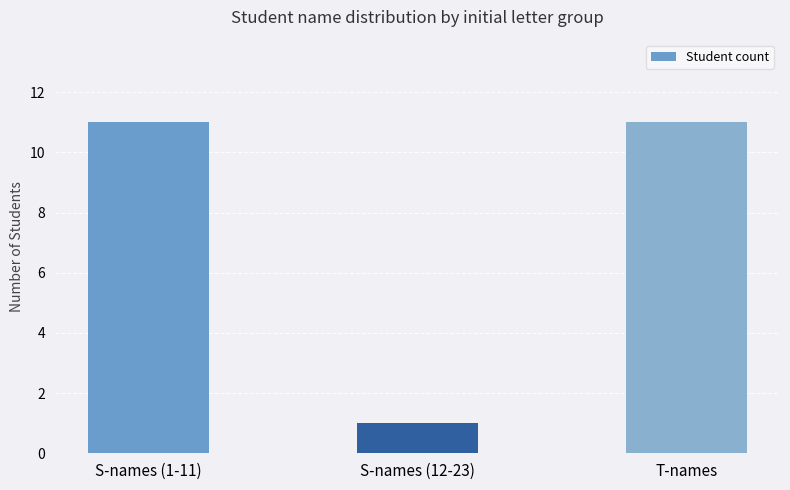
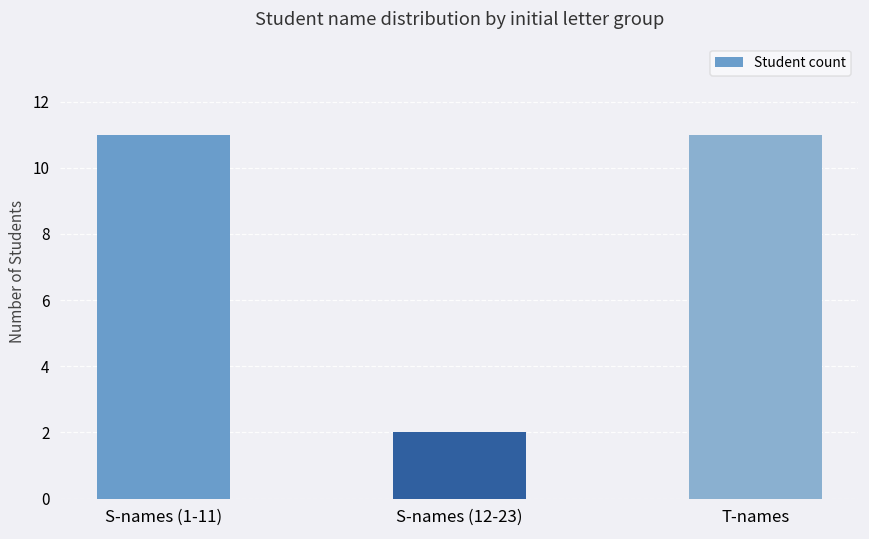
S-names (12-23): 1 -> 2
